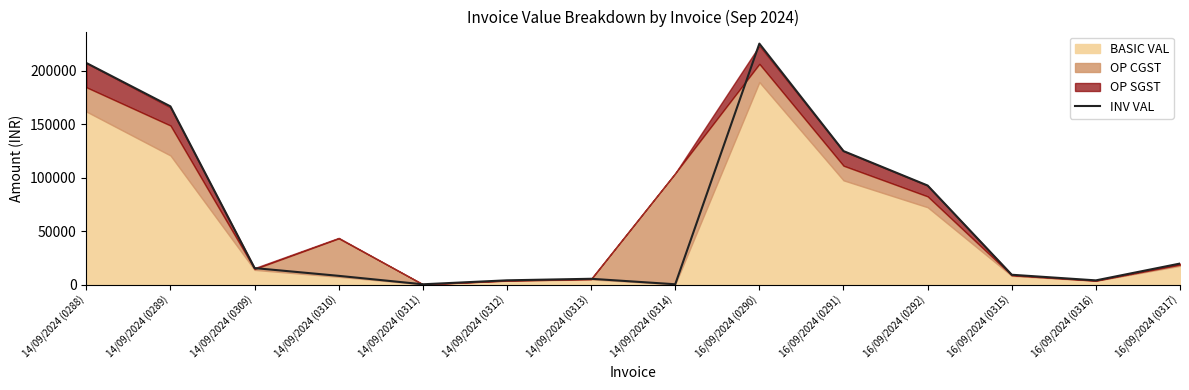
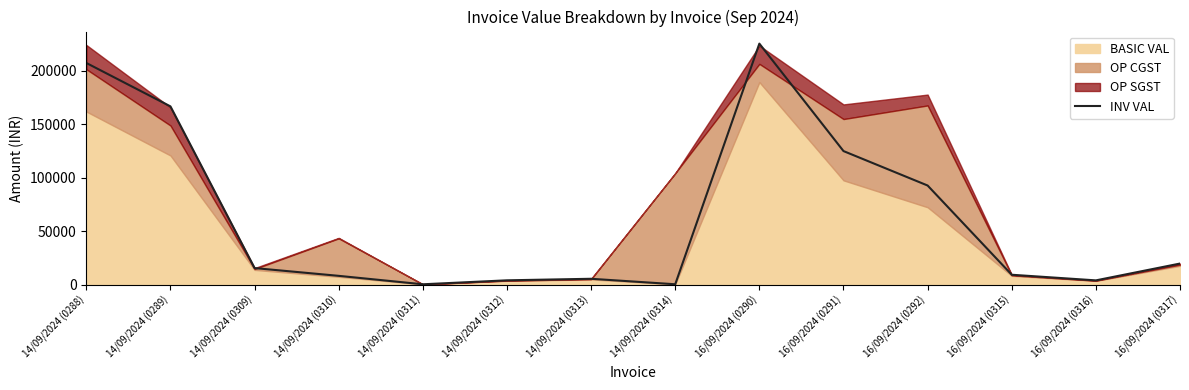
OP CGST, 14/09/2024 (0288): 23000 -> 40000
OP CGST, 16/09/2024 (0291): 14000 -> 57000
OP CGST, 16/09/2024 (0292): 10000 -> 95000
